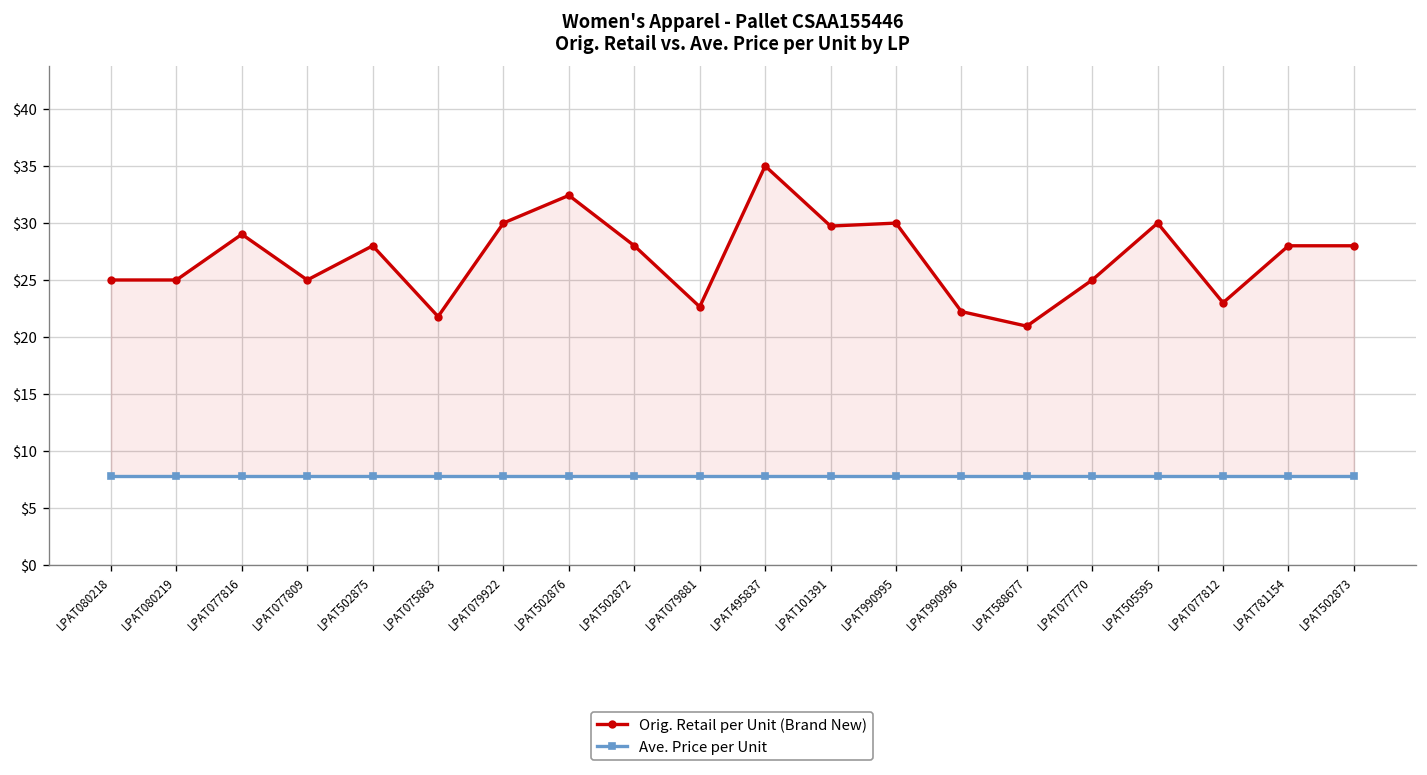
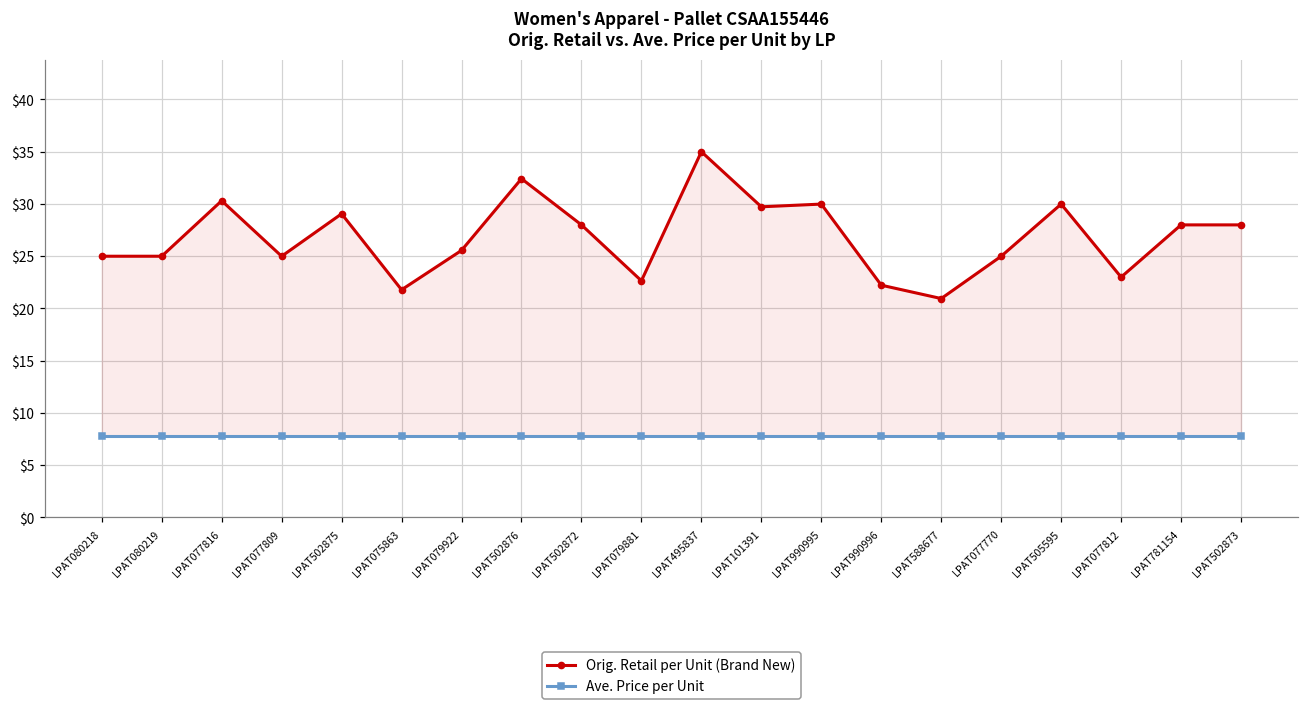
Orig. Retail per Unit (Brand New), LPAT077816: $29 -> $30
Orig. Retail per Unit (Brand New), LPAT502875: $28 -> $29
Orig. Retail per Unit (Brand New), LPAT079922: $30 -> $26
